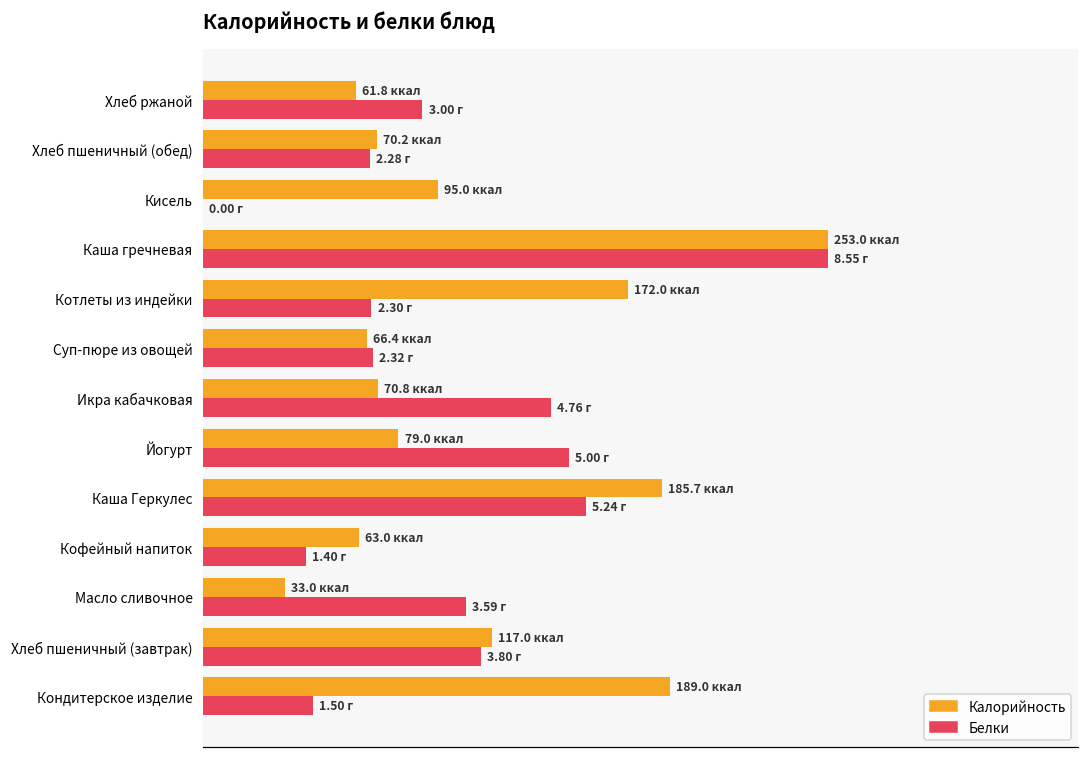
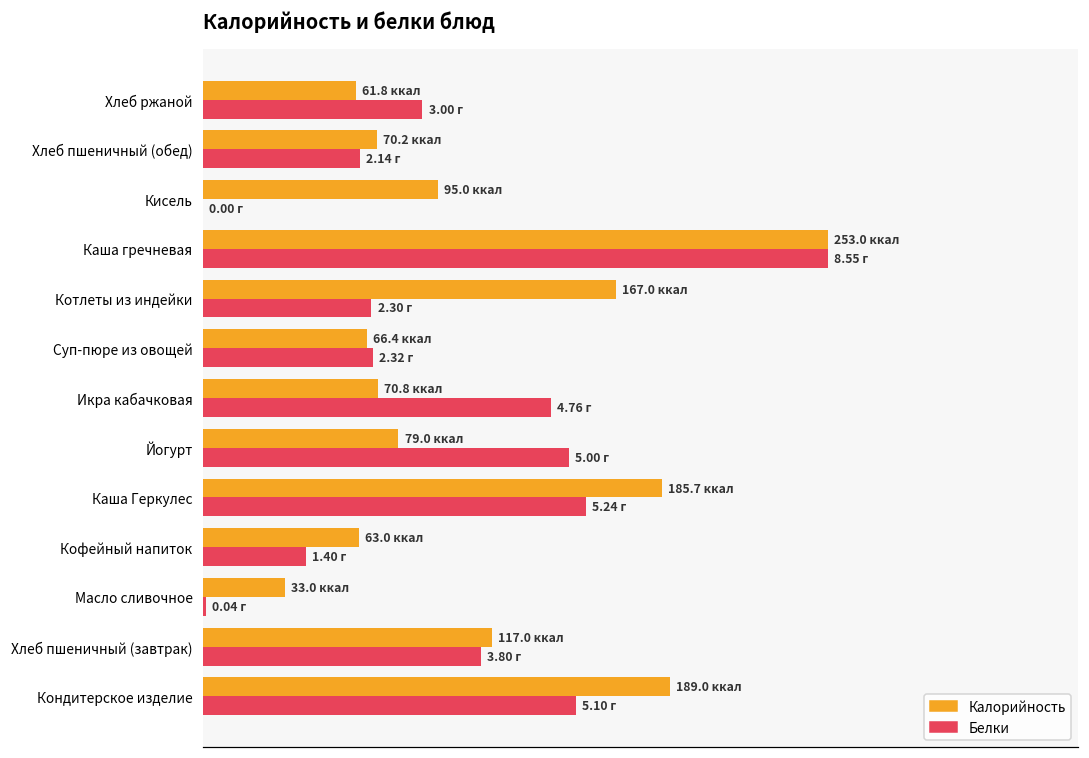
Белки, Хлеб пшеничный (обед): 2.28 -> 2.14
Калорийность, Котлеты из индейки: 172.0 -> 167.0
Белки, Масло сливочное: 3.59 -> 0.04
Белки, Кондитерское изделие: 1.50 -> 5.10
